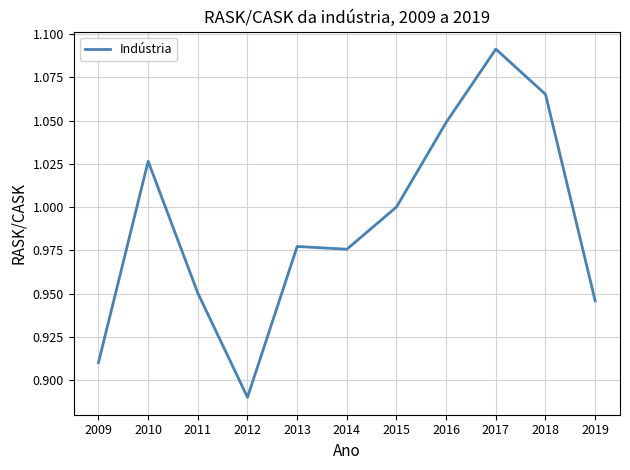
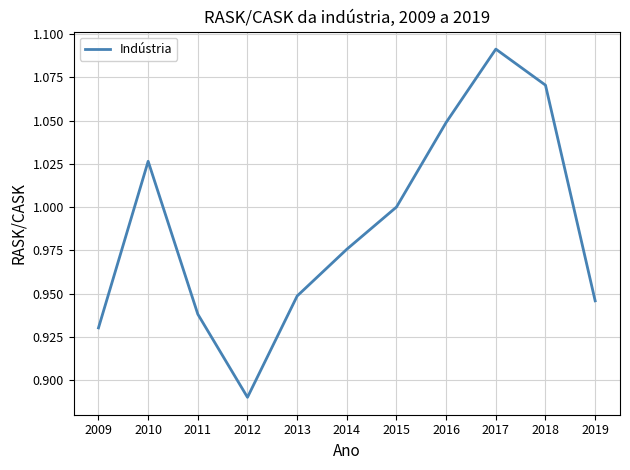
2009: 0.910 -> 0.930
2011: 0.950 -> 0.938
2013: 0.977 -> 0.949
2018: 1.065 -> 1.070
